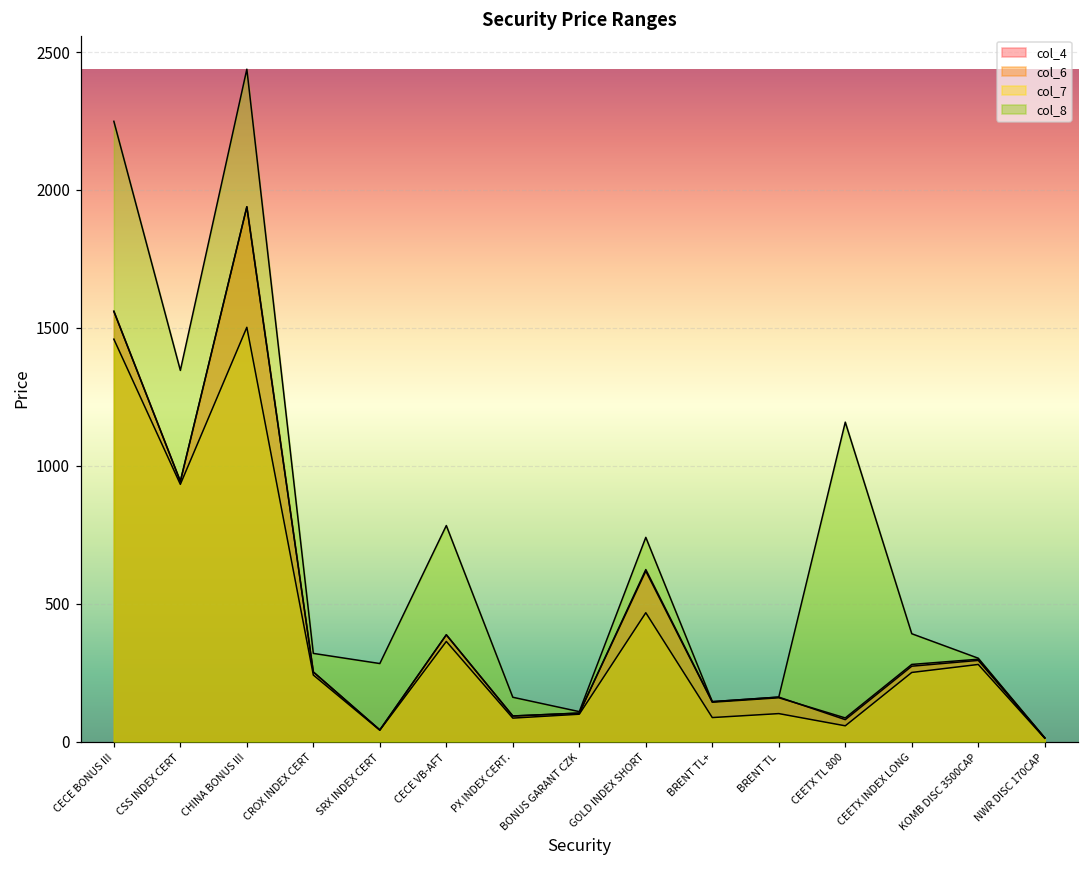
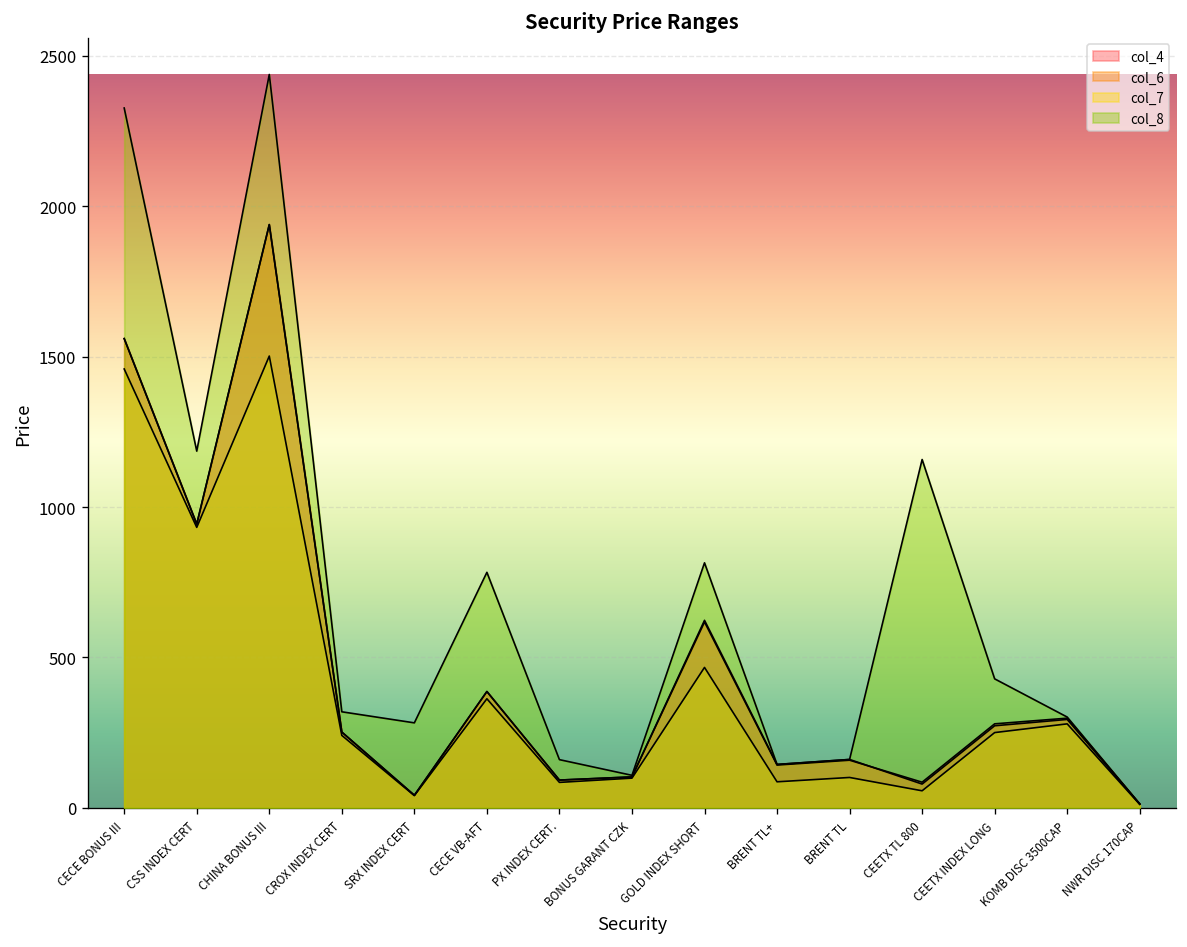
col_8, CECE BONUS III: 2250 -> 2330
col_8, CSS INDEX CERT: 1350 -> 1190
col_8, GOLD INDEX SHORT: 740 -> 810
col_8, CEETX INDEX LONG: 390 -> 430
